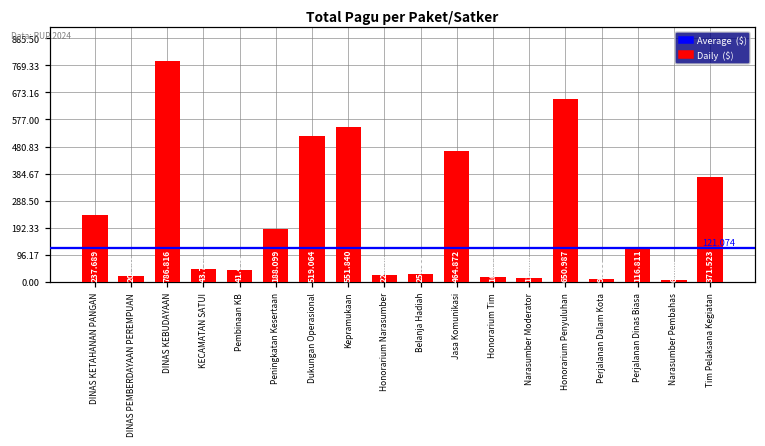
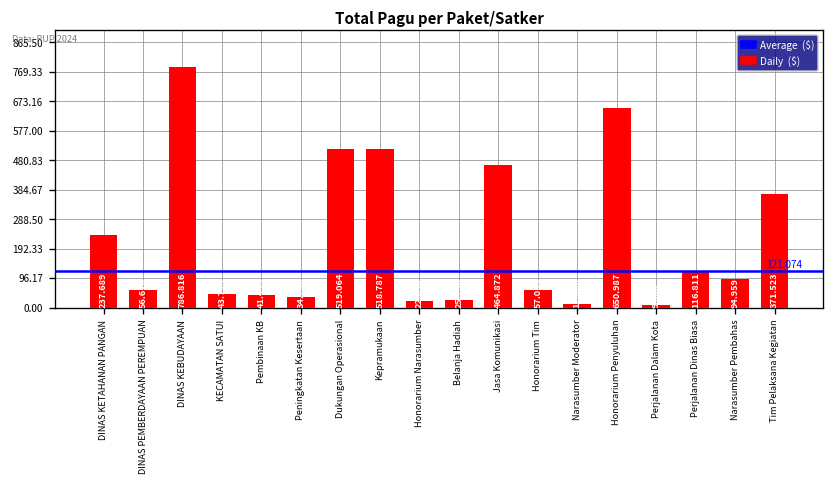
DINAS PEMBERDAYAAN PEREMPUAN: 20 -> 60
Peningkatan Kesertaan: 190 -> 30
Kepramukaan: 551.840 -> 518.787
Honorarium Tim: 20 -> 60
Narasumber Pembahas: 10 -> 90
